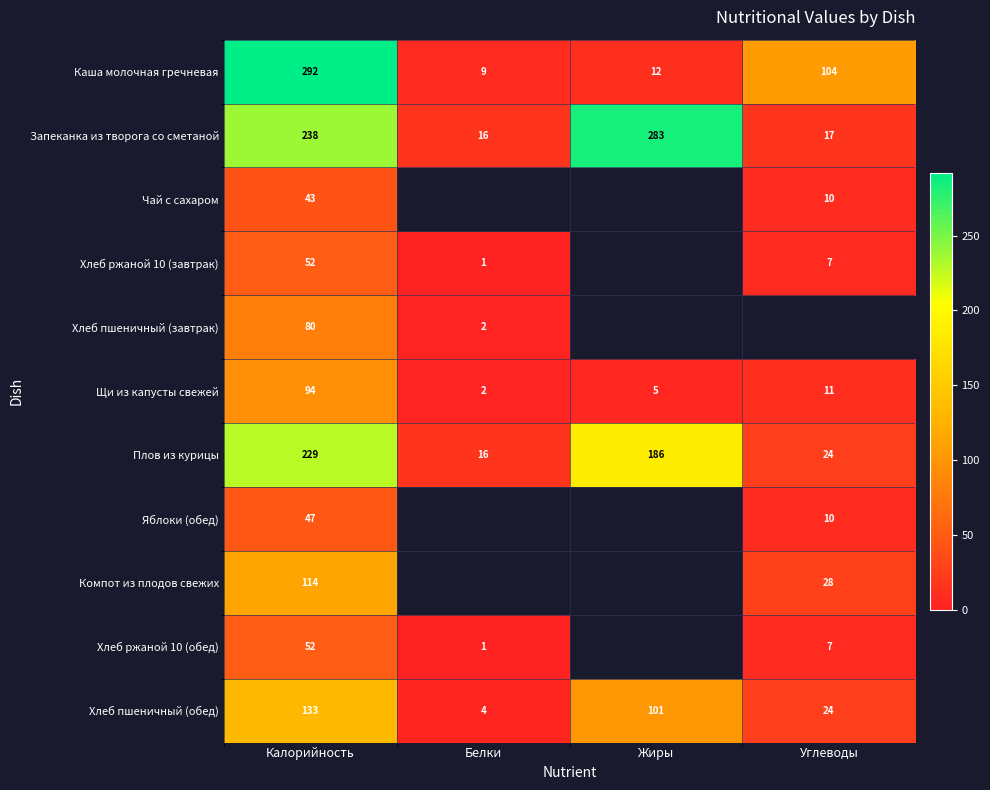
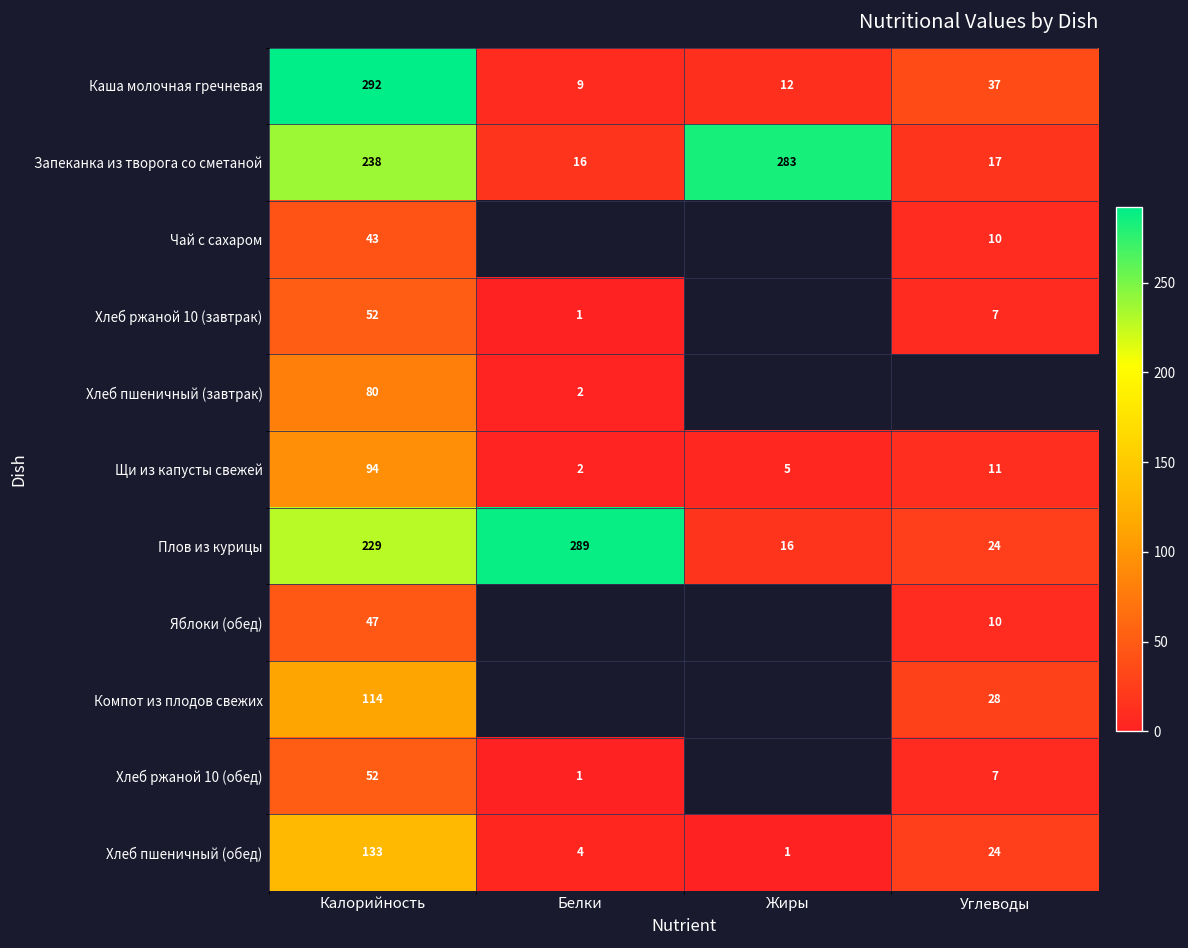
Каша молочная гречневая, Углеводы: 104 -> 37
Плов из курицы, Белки: 16 -> 289
Плов из курицы, Жиры: 186 -> 16
Хлеб пшеничный (обед), Жиры: 101 -> 1
